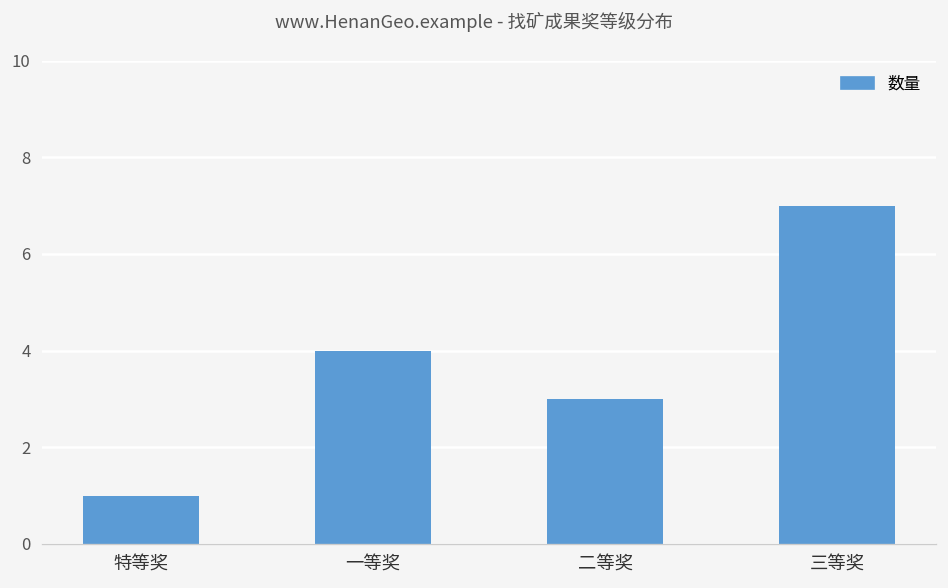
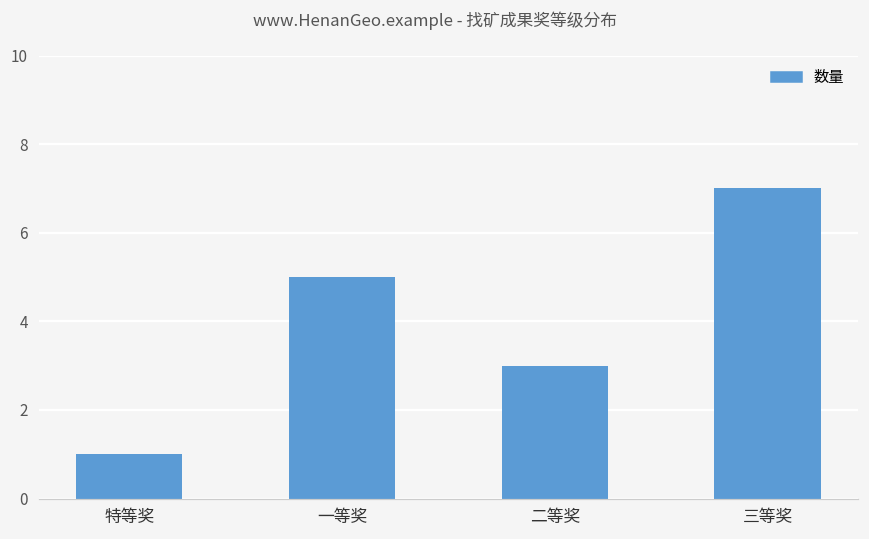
一等奖: 4 -> 5
